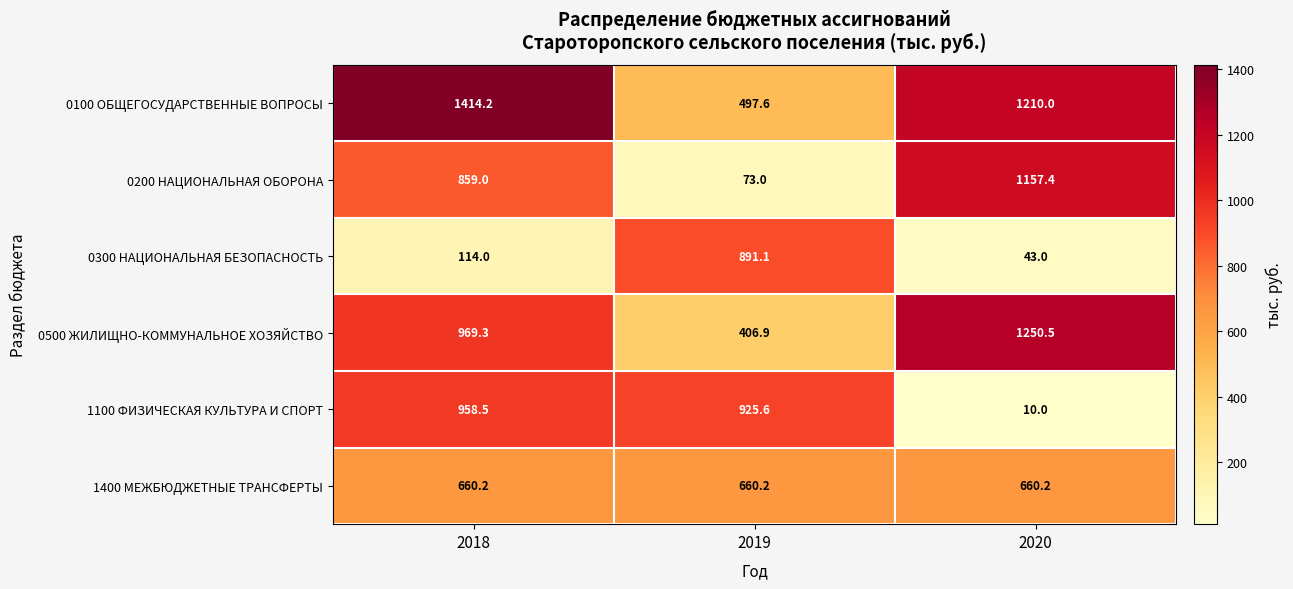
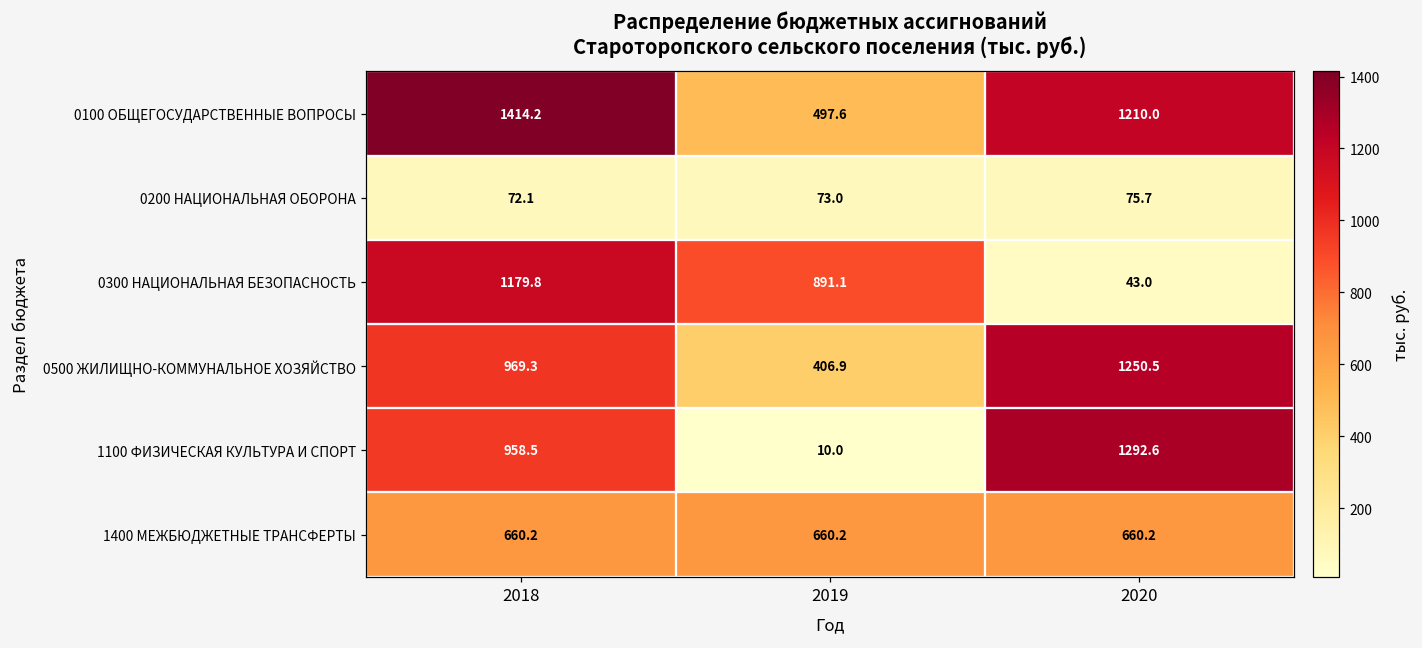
0200 НАЦИОНАЛЬНАЯ ОБОРОНА, 2018: 859.0 -> 72.1
0200 НАЦИОНАЛЬНАЯ ОБОРОНА, 2020: 1157.4 -> 75.7
0300 НАЦИОНАЛЬНАЯ БЕЗОПАСНОСТЬ, 2018: 114.0 -> 1179.8
1100 ФИЗИЧЕСКАЯ КУЛЬТУРА И СПОРТ, 2019: 925.6 -> 10.0
1100 ФИЗИЧЕСКАЯ КУЛЬТУРА И СПОРТ, 2020: 10.0 -> 1292.6
